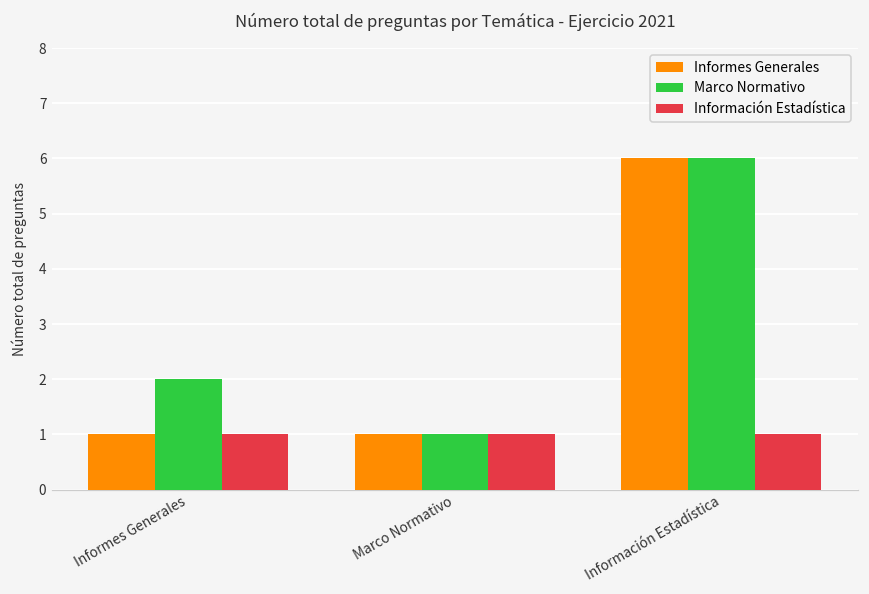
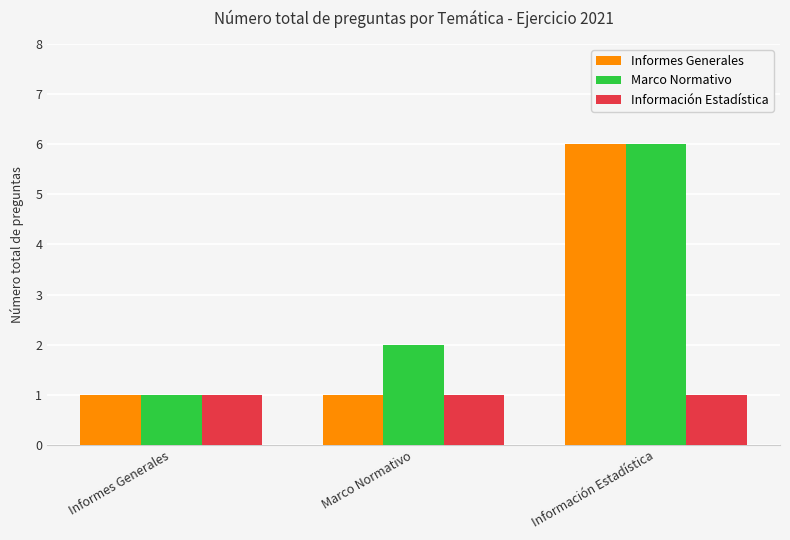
Marco Normativo, Informes Generales: 2 -> 1
Marco Normativo, Marco Normativo: 1 -> 2
